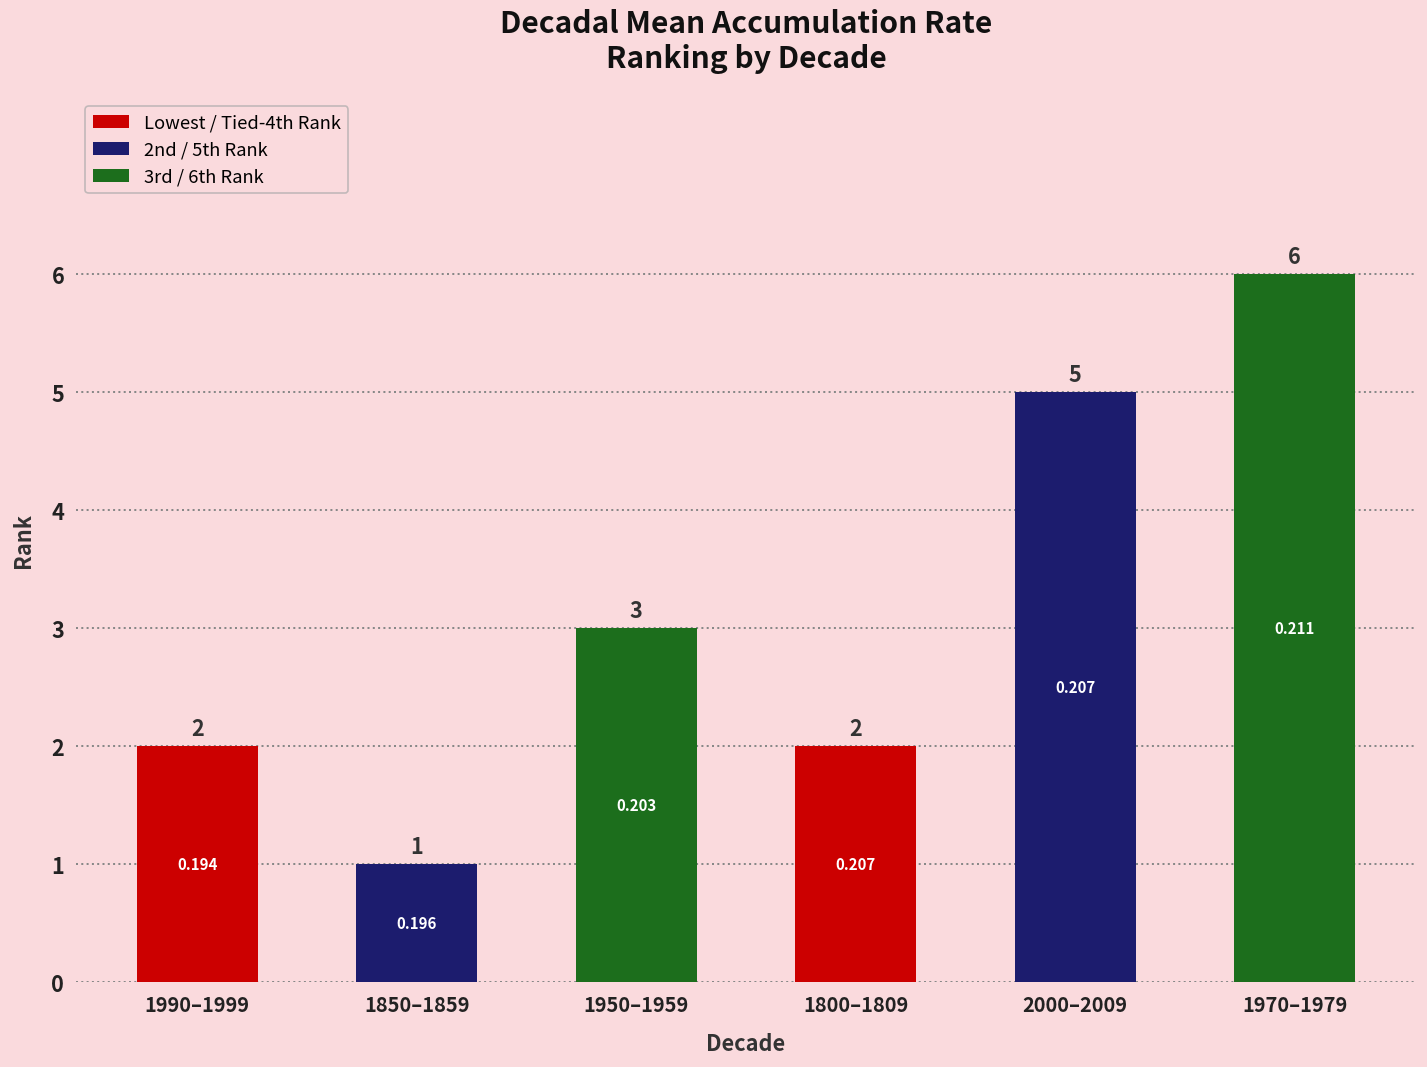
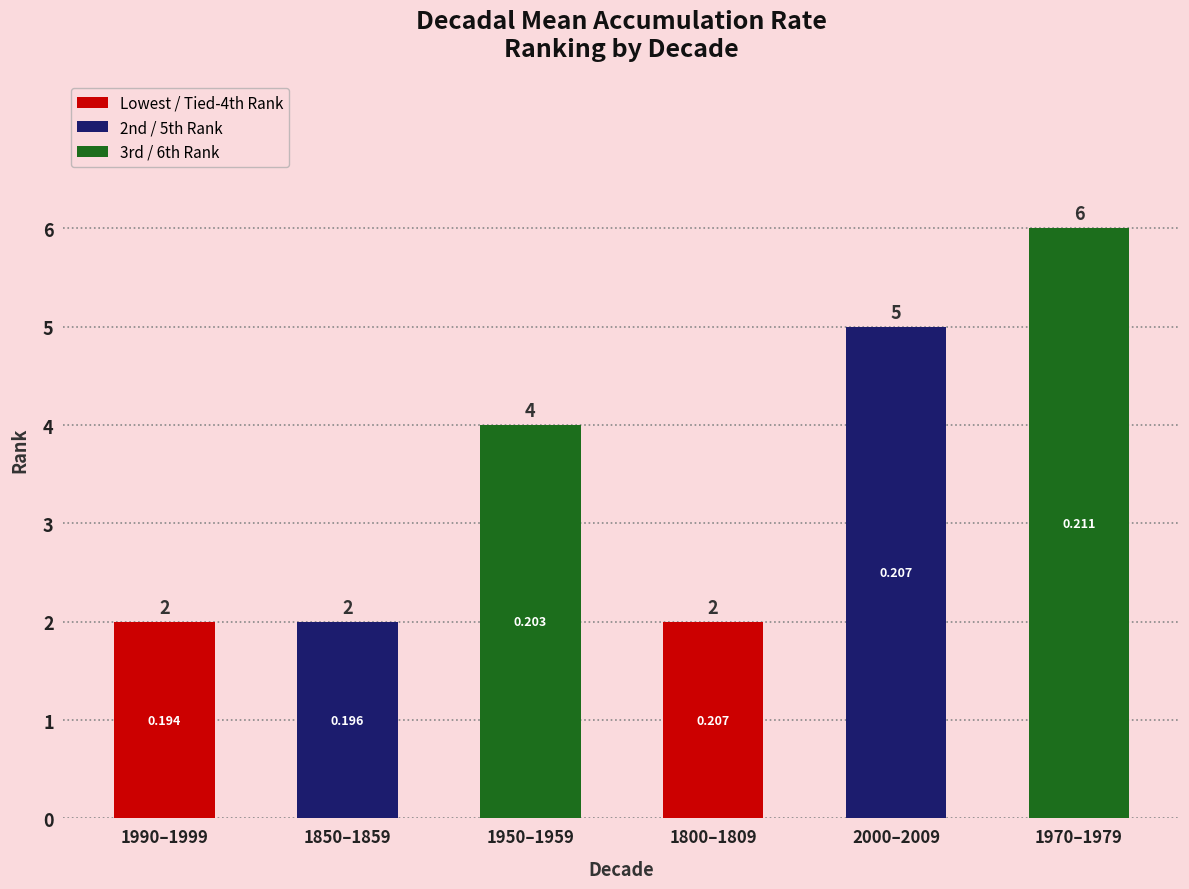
1850–1859: 1 -> 2
1950–1959: 3 -> 4
